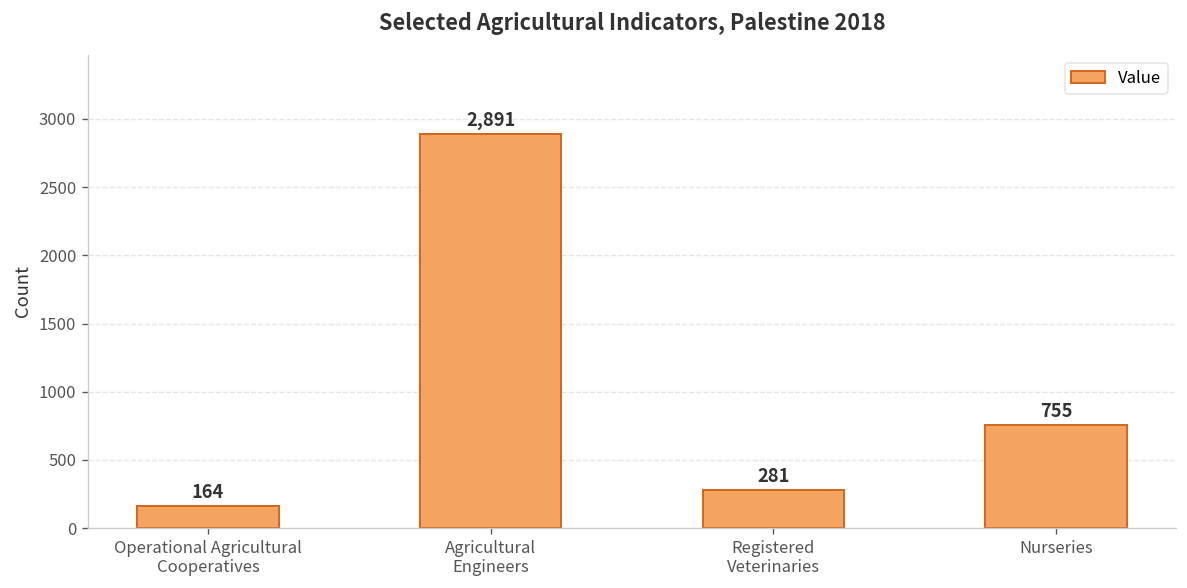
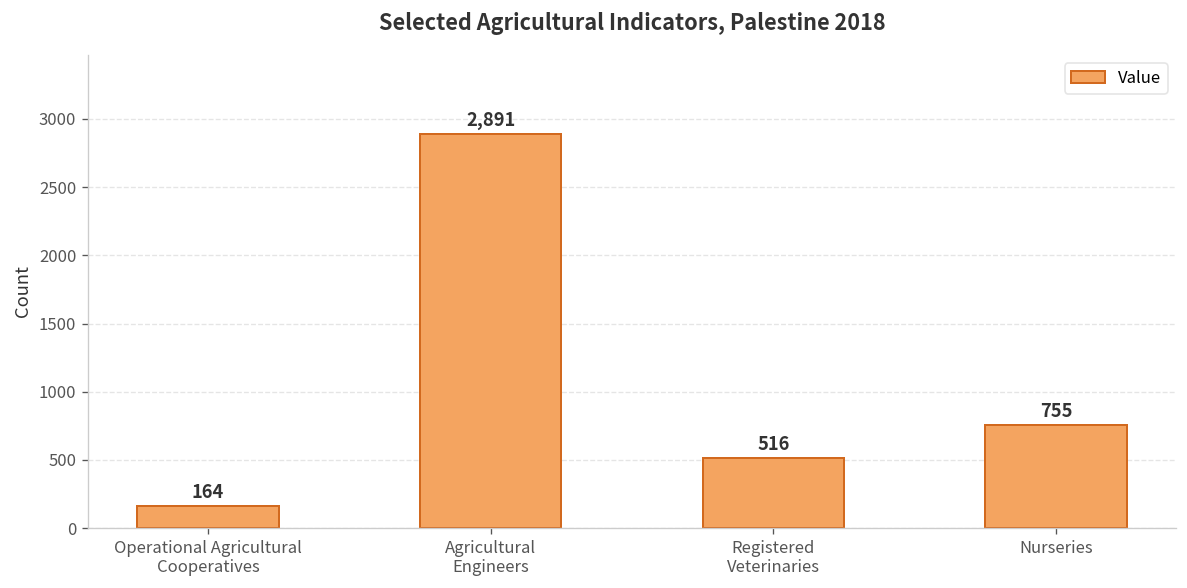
Registered Veterinaries: 281 -> 516
